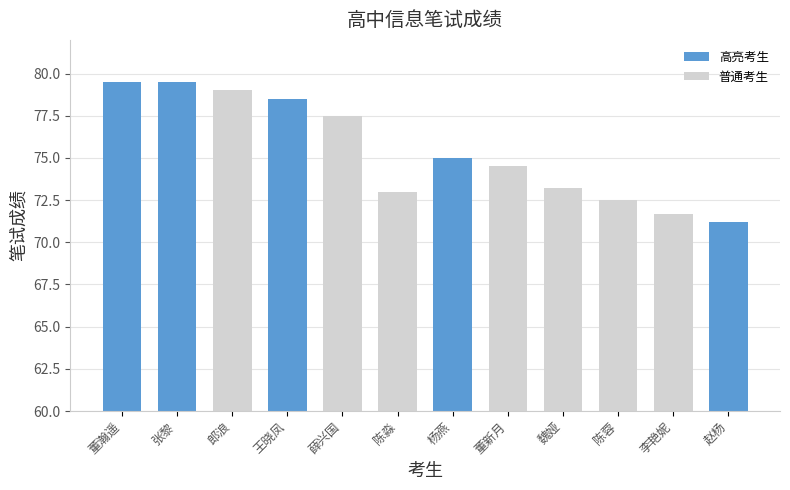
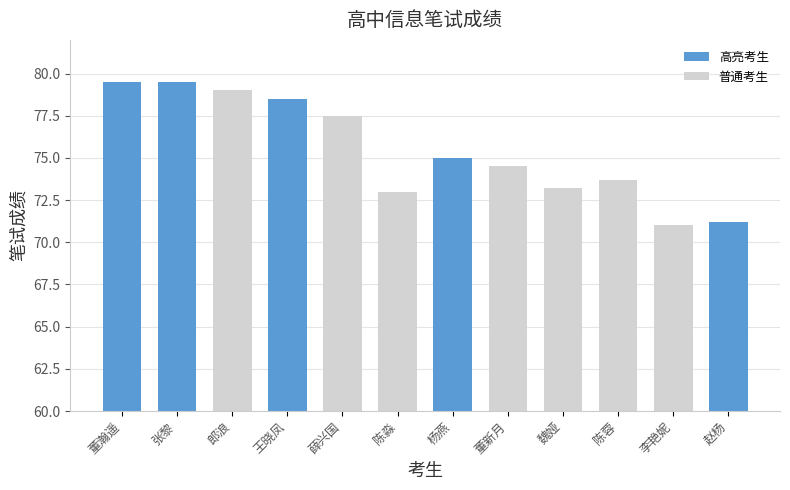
陈蓉: 72.5 -> 73.7
李艳妮: 71.7 -> 71.0
